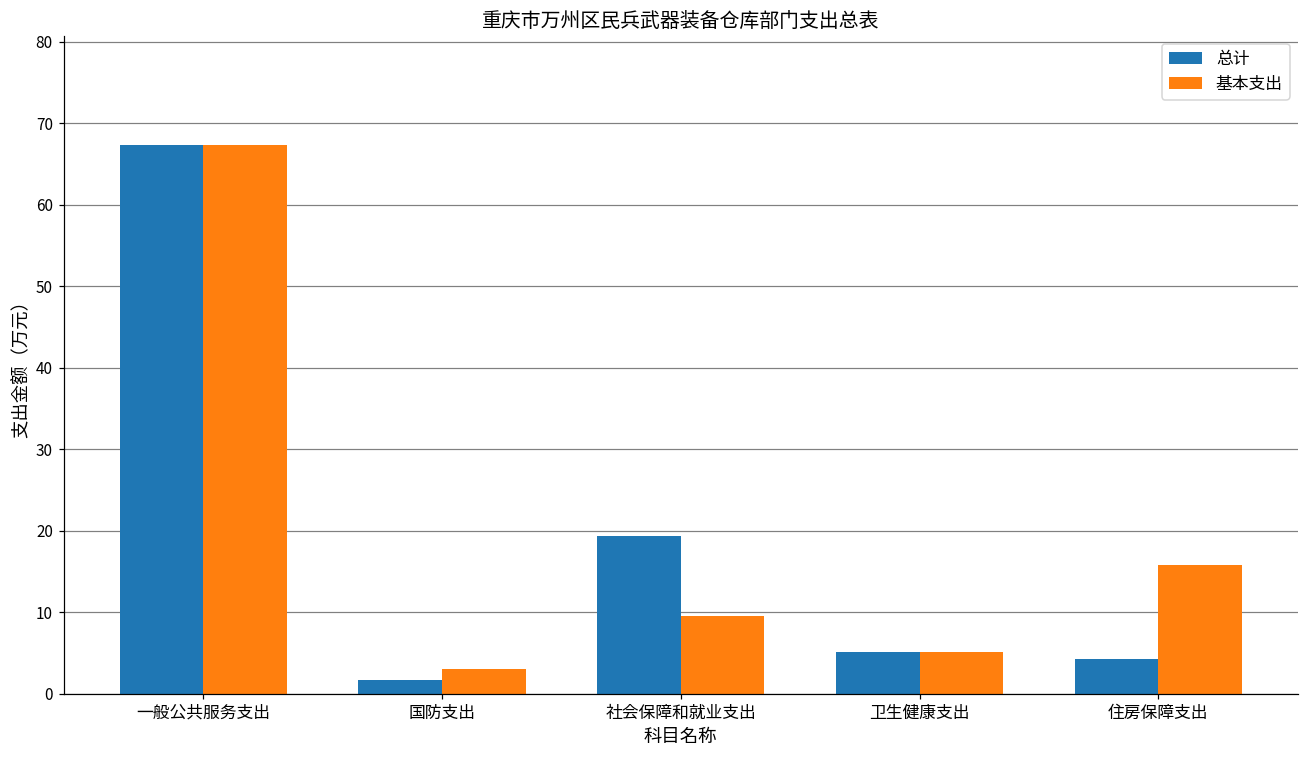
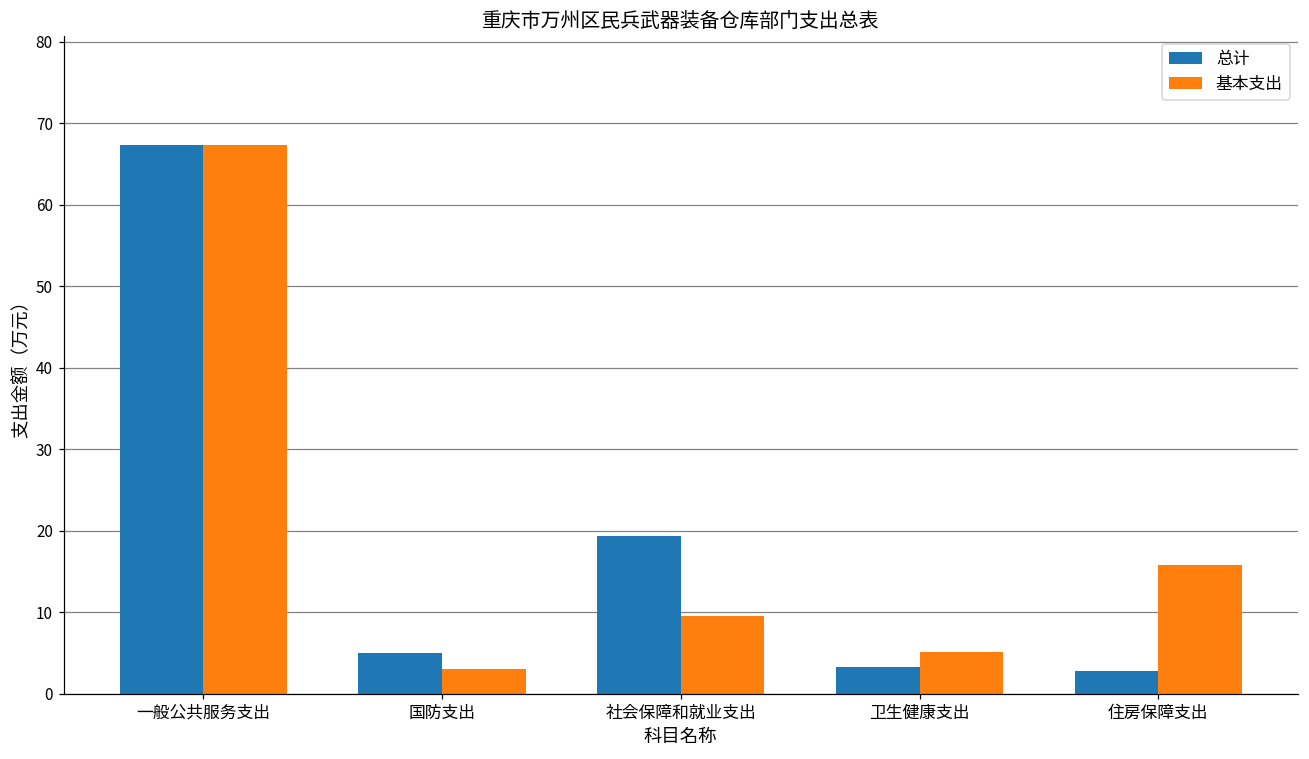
总计, 国防支出: 2 -> 5
总计, 卫生健康支出: 5 -> 3
总计, 住房保障支出: 4 -> 3
